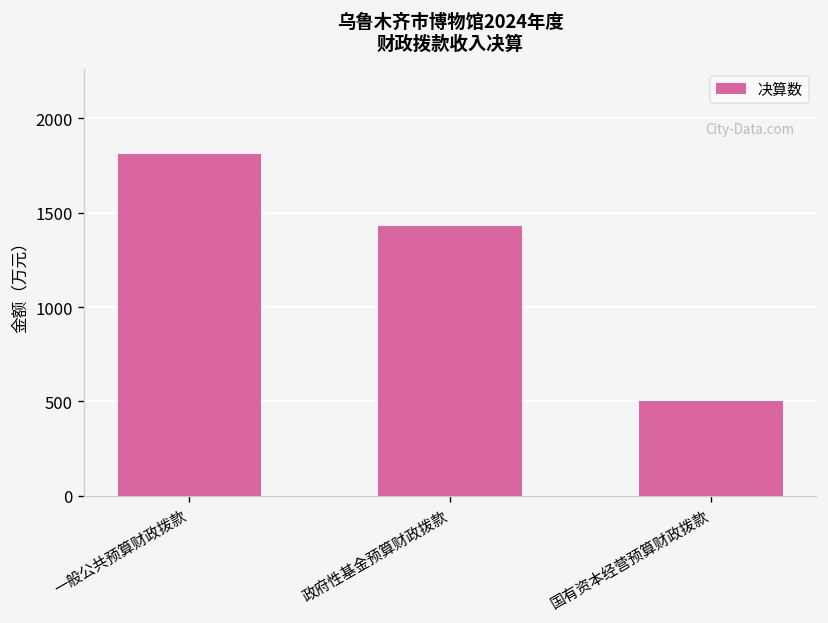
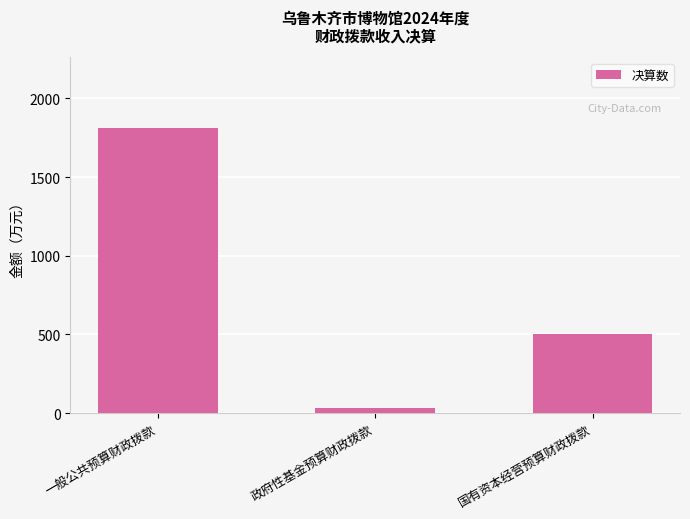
政府性基金预算财政拨款: 1430 -> 30
